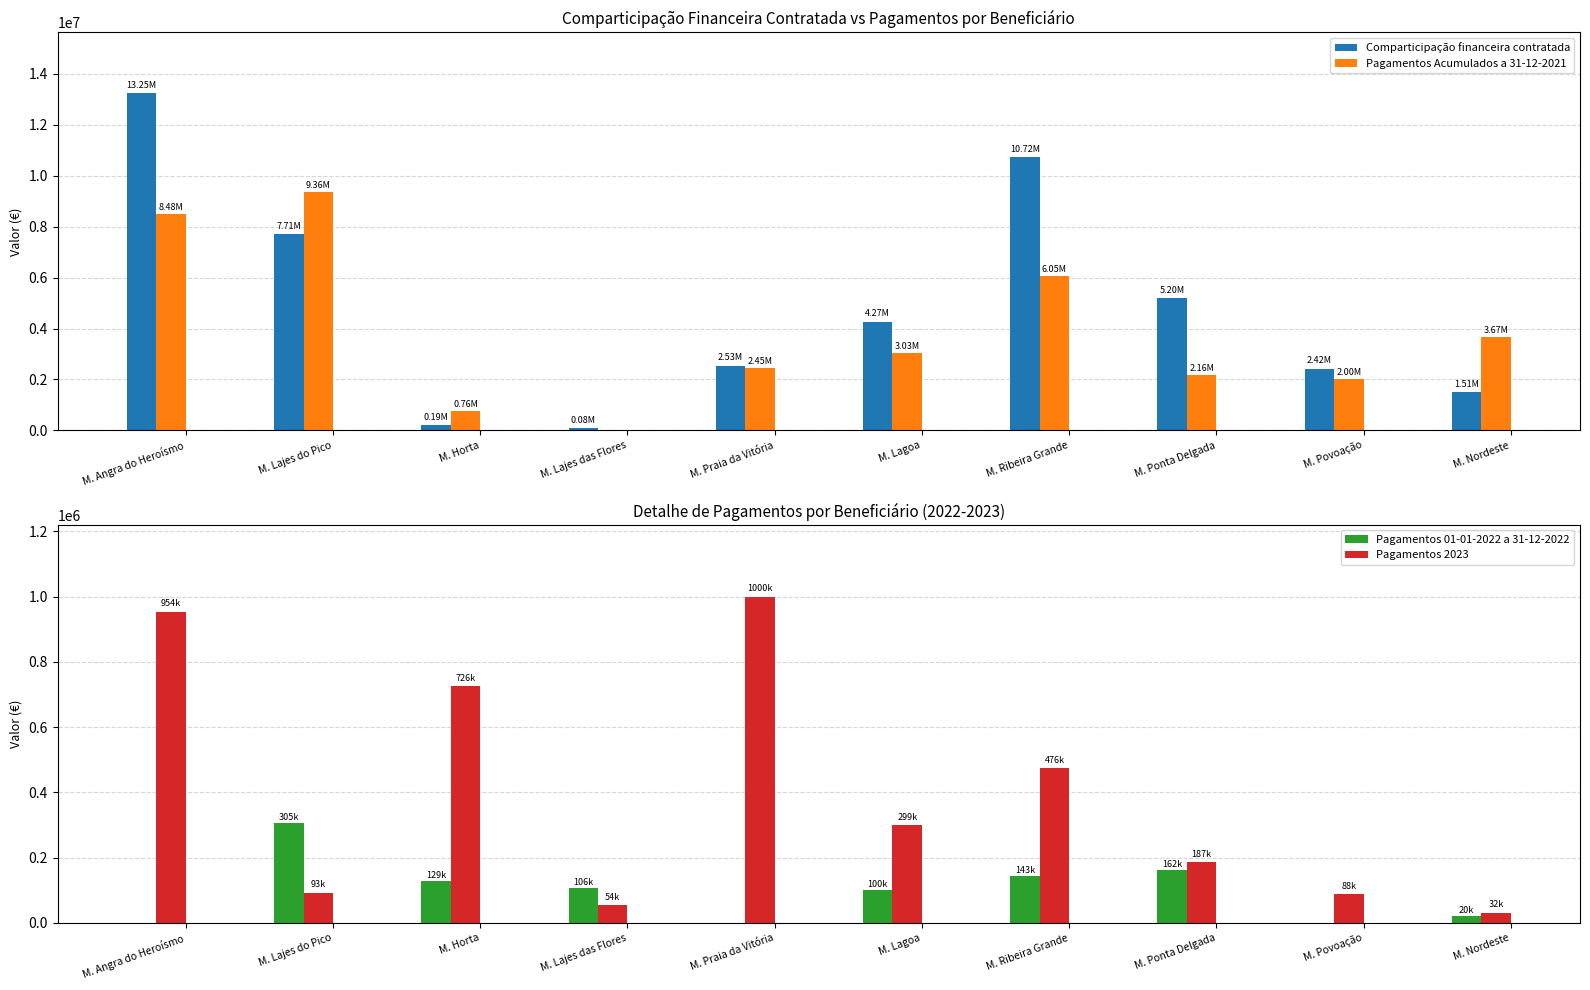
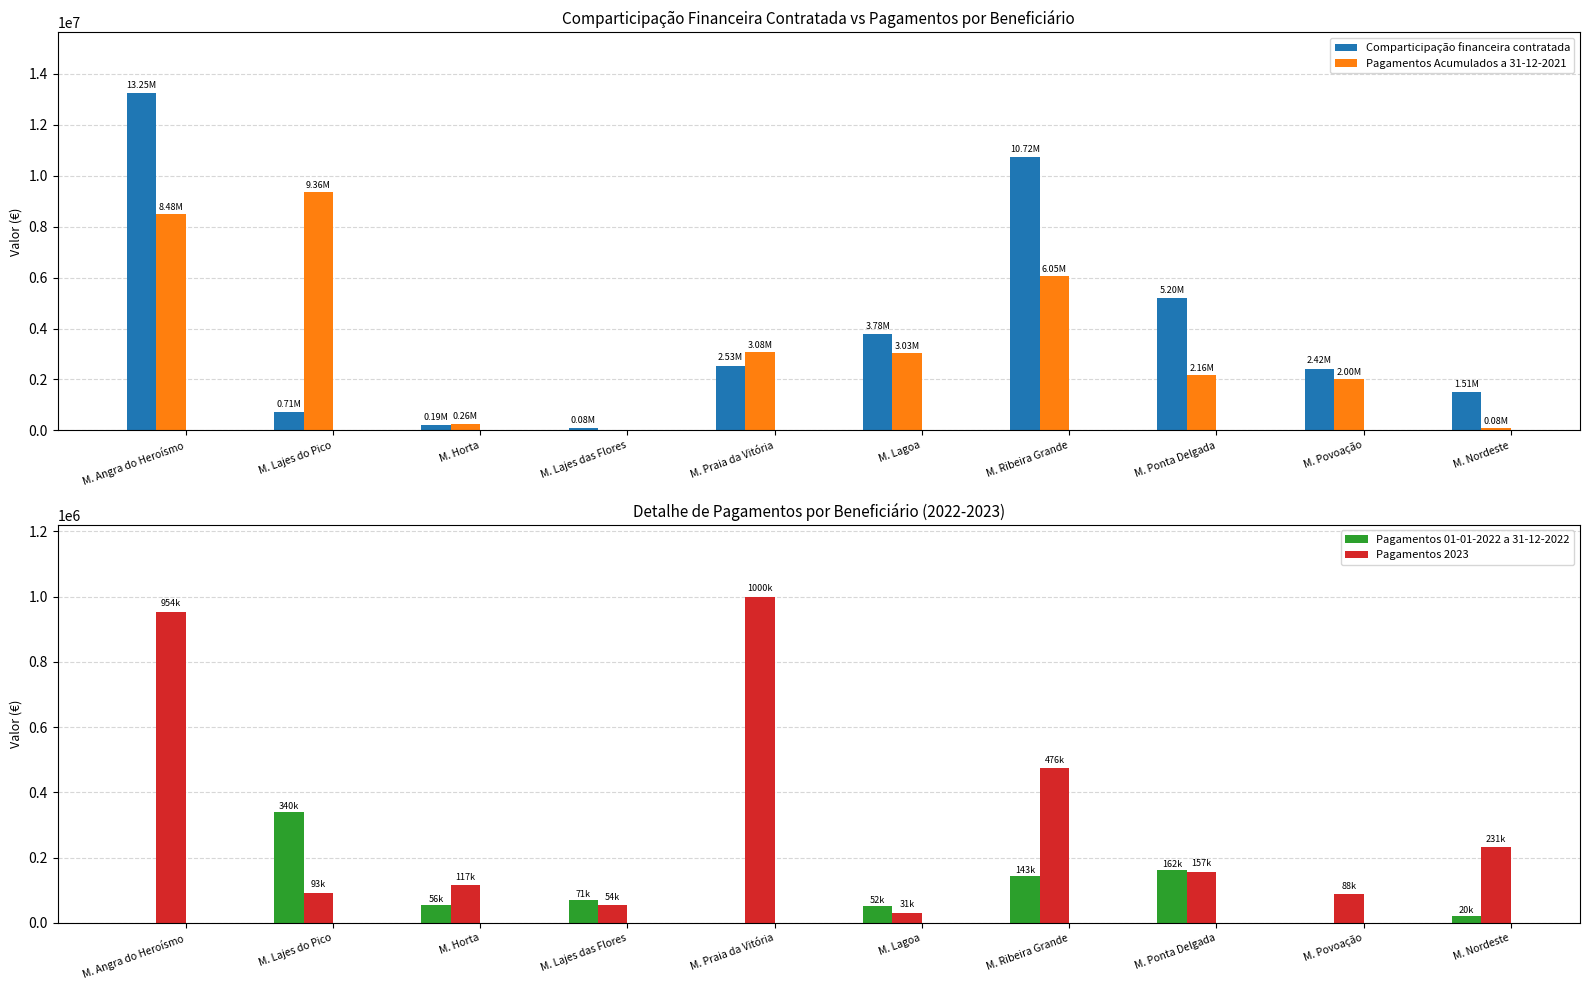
Comparticipação Financeira Contratada vs Pagamentos por Beneficiário, Comparticipação financeira contratada, M. Lajes do Pico: 7.71M -> 0.71M
Comparticipação Financeira Contratada vs Pagamentos por Beneficiário, Pagamentos Acumulados a 31-12-2021, M. Horta: 0.76M -> 0.26M
Comparticipação Financeira Contratada vs Pagamentos por Beneficiário, Pagamentos Acumulados a 31-12-2021, M. Praia da Vitória: 2.45M -> 3.08M
Comparticipação Financeira Contratada vs Pagamentos por Beneficiário, Comparticipação financeira contratada, M. Lagoa: 4.27M -> 3.78M
Comparticipação Financeira Contratada vs Pagamentos por Beneficiário, Pagamentos Acumulados a 31-12-2021, M. Nordeste: 3.67M -> 0.08M
Detalhe de Pagamentos por Beneficiário (2022-2023), Pagamentos 01-01-2022 a 31-12-2022, M. Lajes do Pico: 305k -> 340k
Detalhe de Pagamentos por Beneficiário (2022-2023), Pagamentos 01-01-2022 a 31-12-2022, M. Horta: 129k -> 56k
Detalhe de Pagamentos por Beneficiário (2022-2023), Pagamentos 2023, M. Horta: 726k -> 117k
Detalhe de Pagamentos por Beneficiário (2022-2023), Pagamentos 01-01-2022 a 31-12-2022, M. Lajes das Flores: 106k -> 71k
Detalhe de Pagamentos por Beneficiário (2022-2023), Pagamentos 01-01-2022 a 31-12-2022, M. Lagoa: 100k -> 52k
Detalhe de Pagamentos por Beneficiário (2022-2023), Pagamentos 2023, M. Lagoa: 299k -> 31k
Detalhe de Pagamentos por Beneficiário (2022-2023), Pagamentos 2023, M. Ponta Delgada: 187k -> 157k
Detalhe de Pagamentos por Beneficiário (2022-2023), Pagamentos 2023, M. Nordeste: 32k -> 231k
